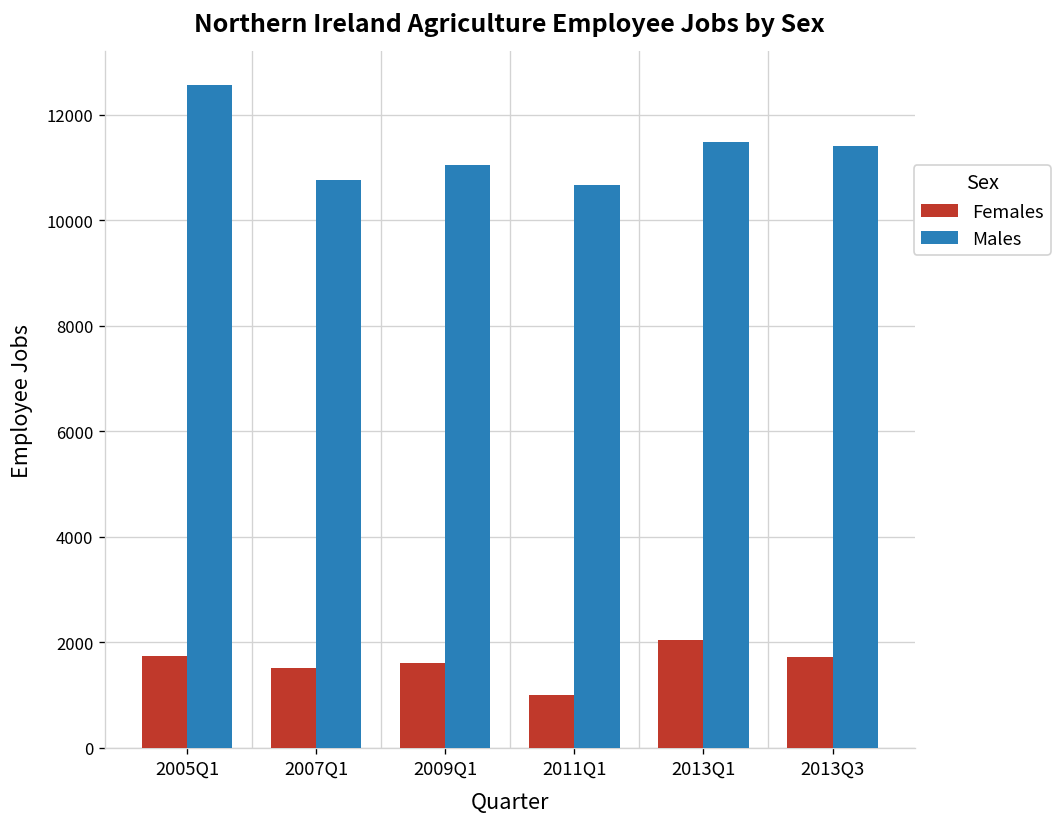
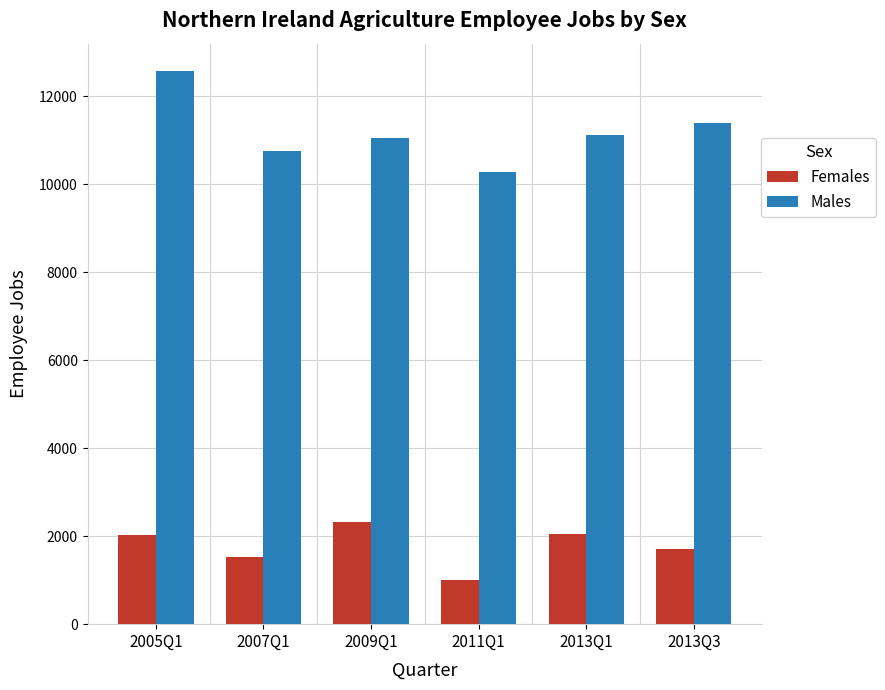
Females, 2005Q1: 1800 -> 2000
Females, 2009Q1: 1600 -> 2300
Males, 2011Q1: 10700 -> 10300
Males, 2013Q1: 11500 -> 11100
